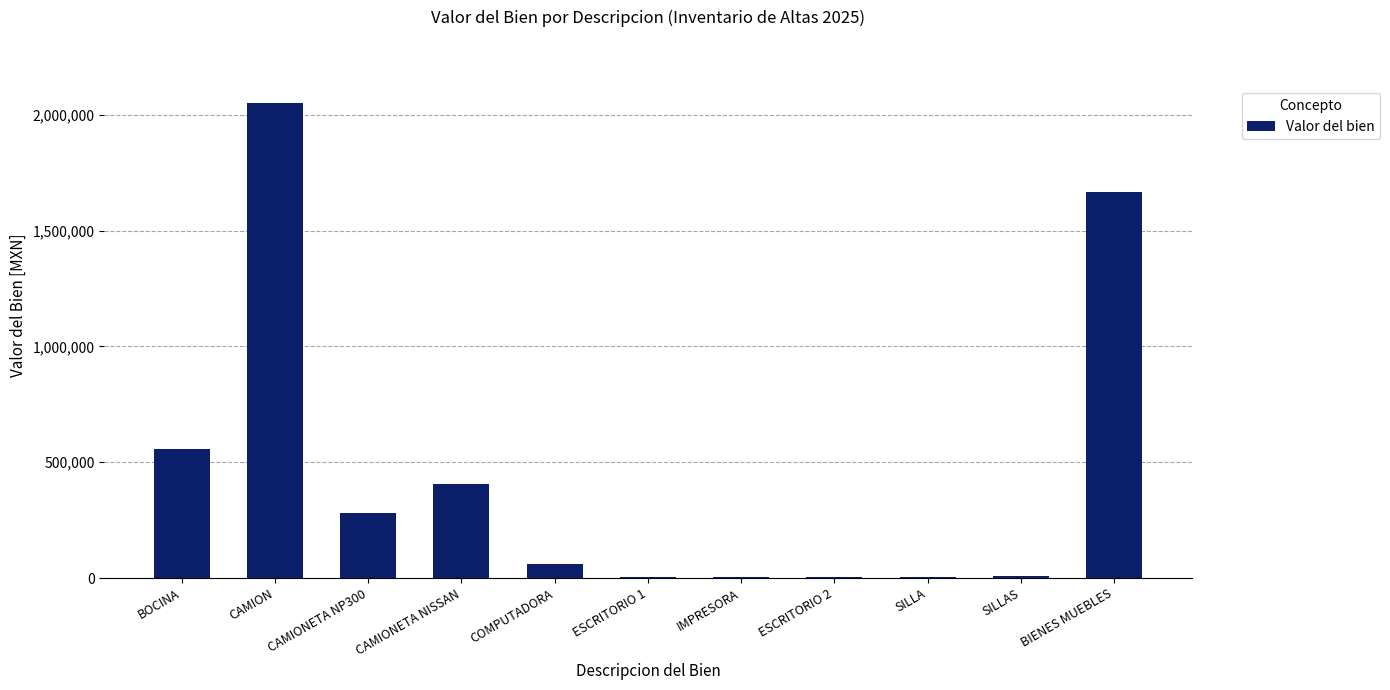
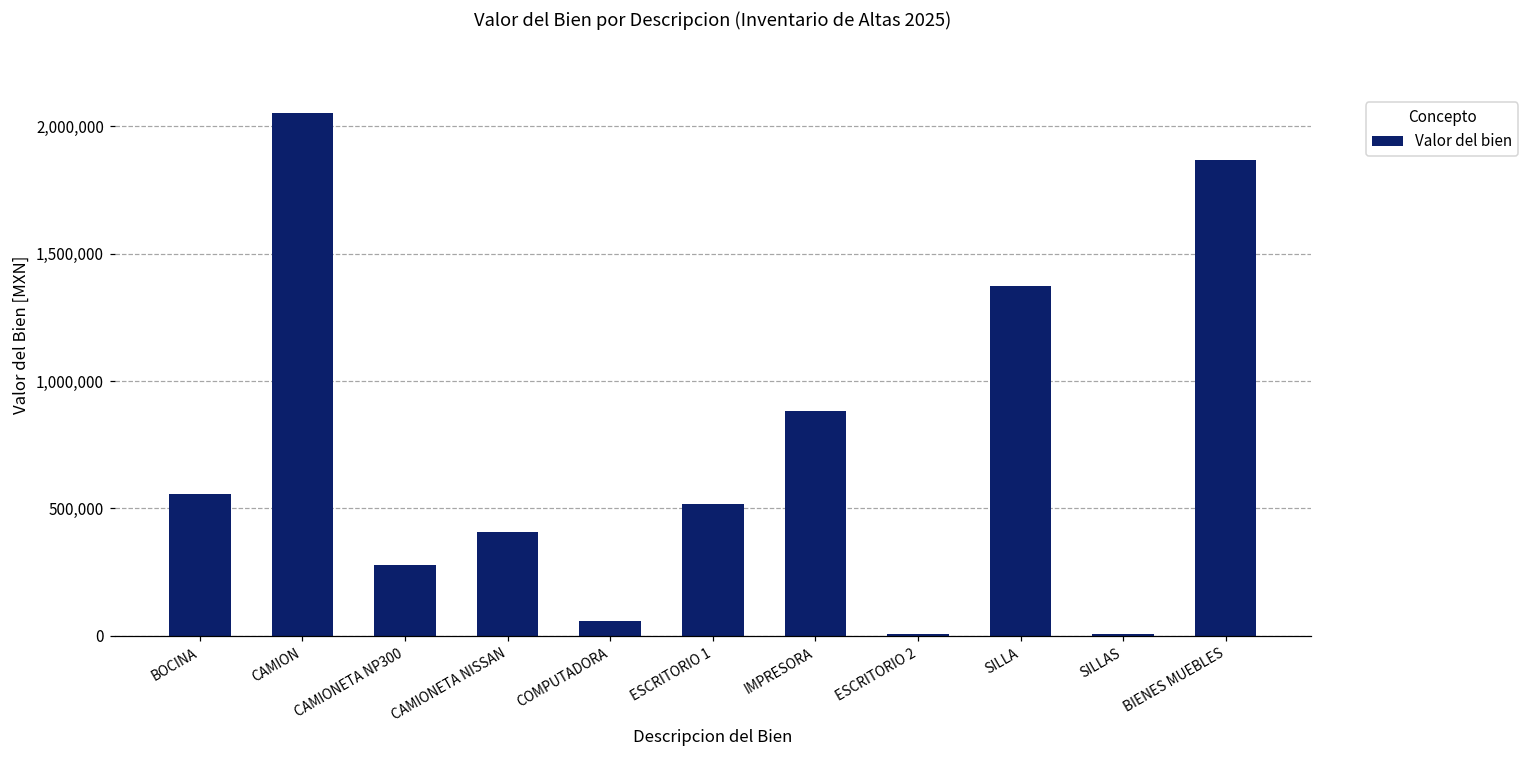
ESCRITORIO 1: 0 -> 520,000
IMPRESORA: 0 -> 880,000
SILLA: 0 -> 1,370,000
BIENES MUEBLES: 1,670,000 -> 1,870,000
